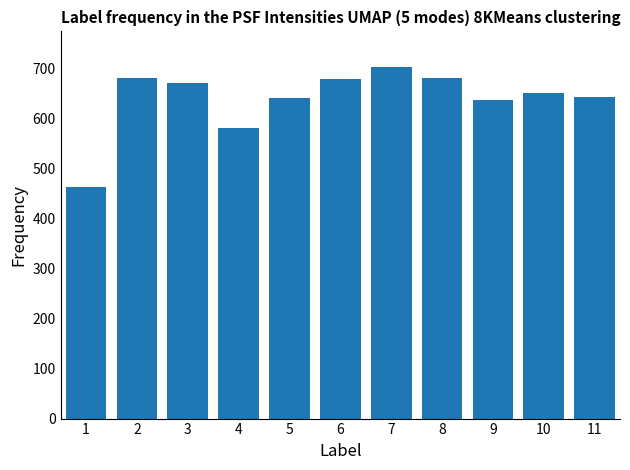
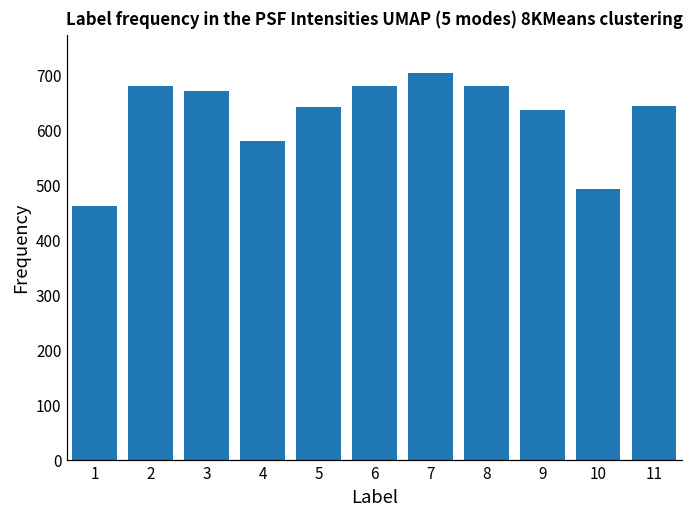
10: 650 -> 490
